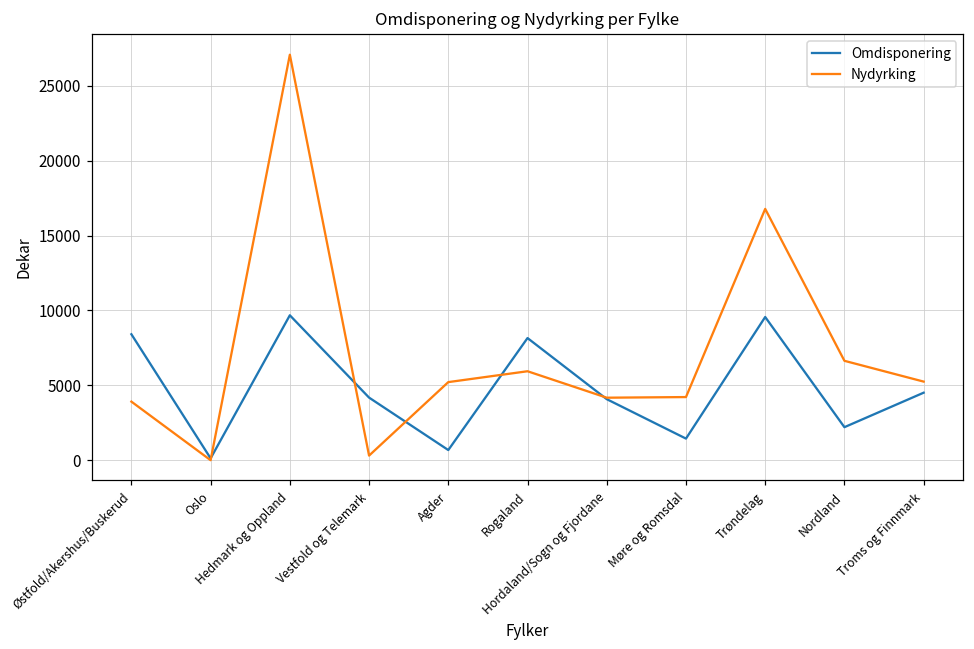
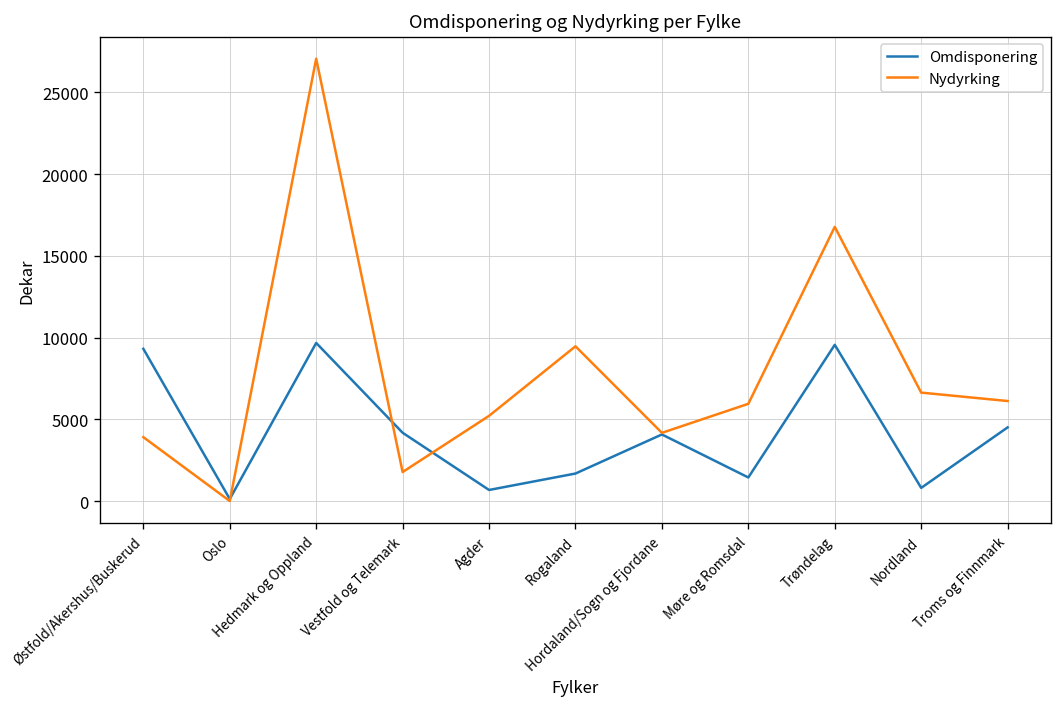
Omdisponering, Østfold/Akershus/Buskerud: 8400 -> 9300
Nydyrking, Vestfold og Telemark: 300 -> 1800
Omdisponering, Rogaland: 8200 -> 1700
Nydyrking, Rogaland: 5900 -> 9500
Nydyrking, Møre og Romsdal: 4200 -> 6000
Omdisponering, Nordland: 2200 -> 800
Nydyrking, Troms og Finnmark: 5300 -> 6100
